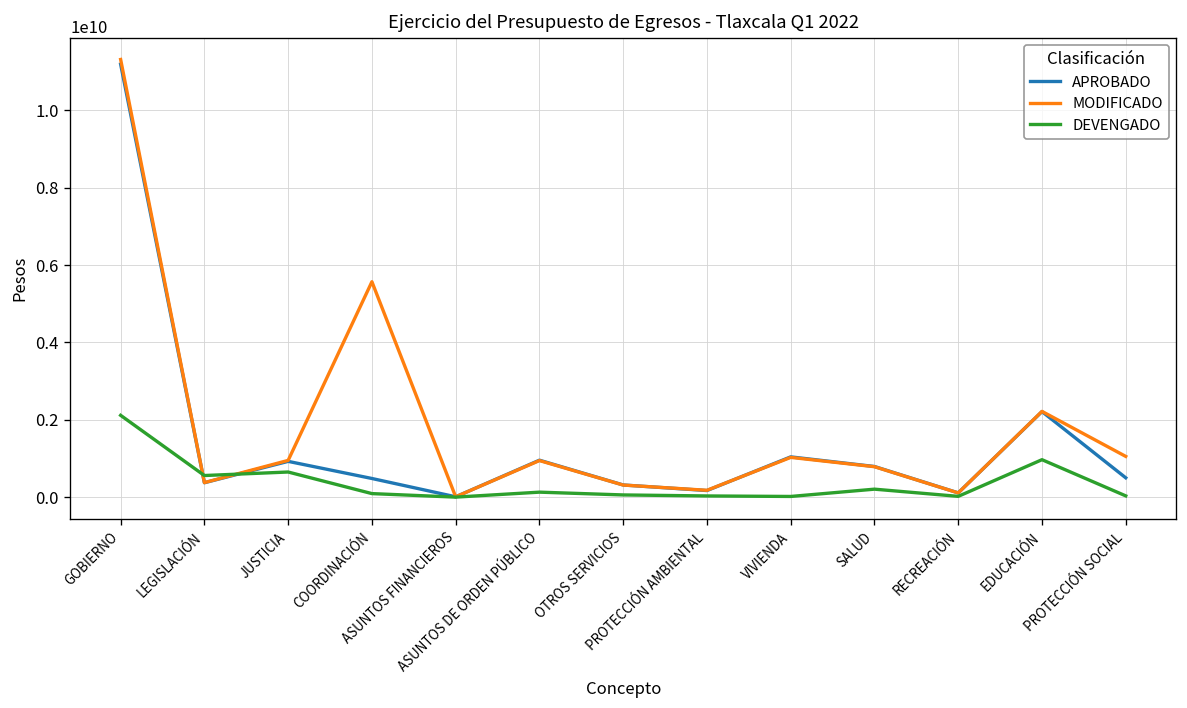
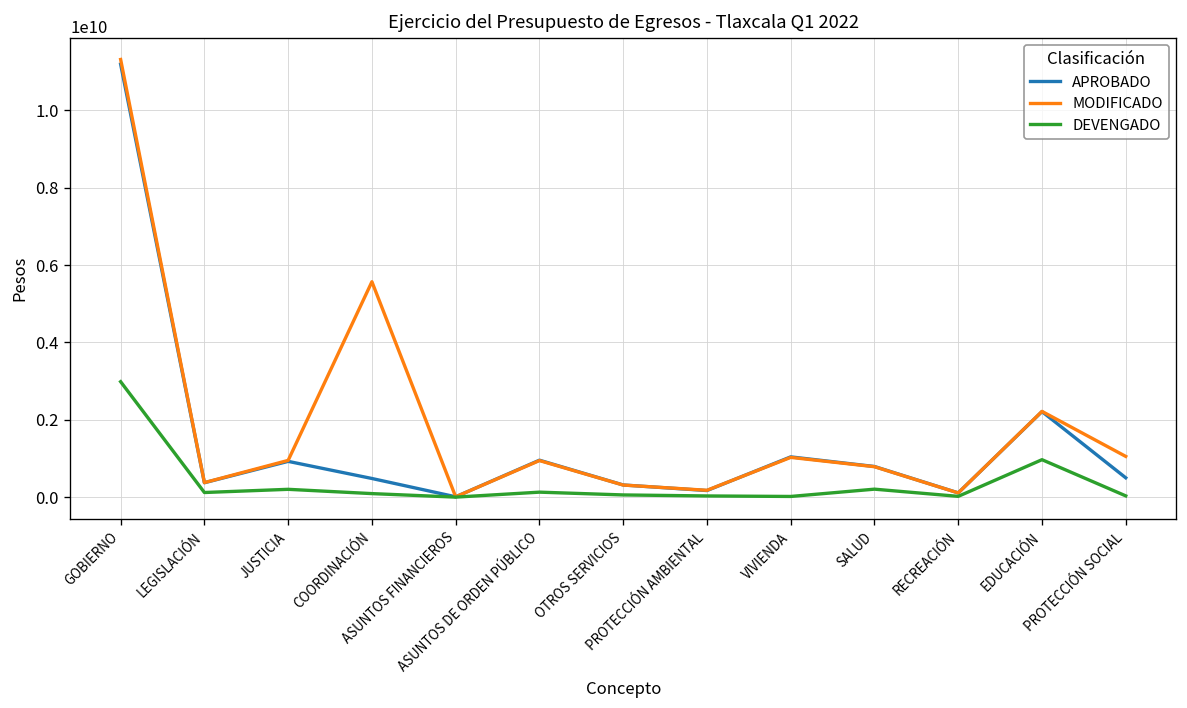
DEVENGADO, GOBIERNO: 2100000000 -> 3000000000
DEVENGADO, LEGISLACIÓN: 600000000 -> 100000000
DEVENGADO, JUSTICIA: 700000000 -> 200000000
